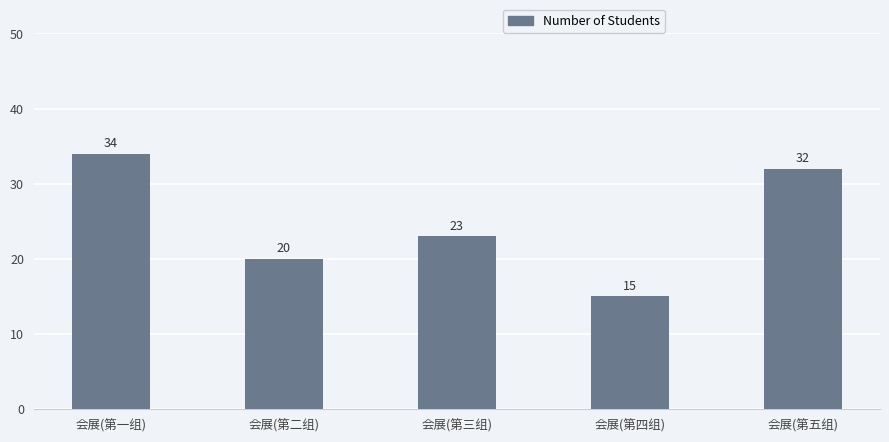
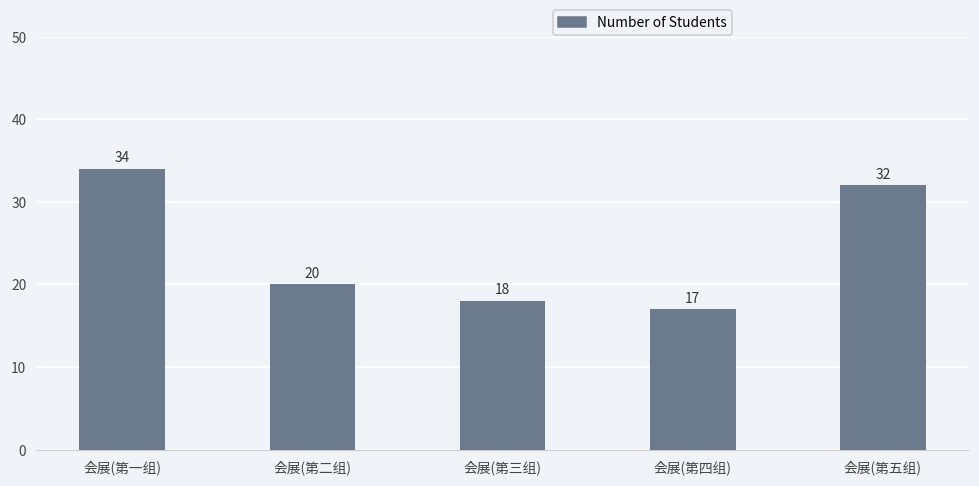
会展(第三组): 23 -> 18
会展(第四组): 15 -> 17
